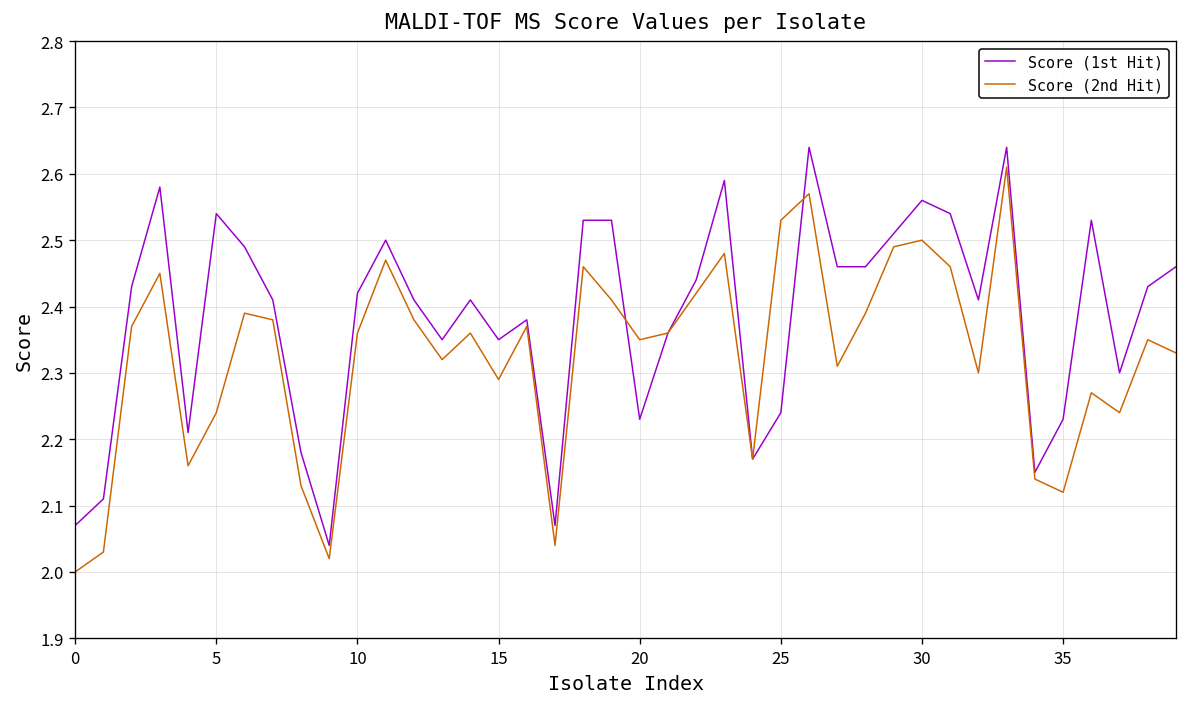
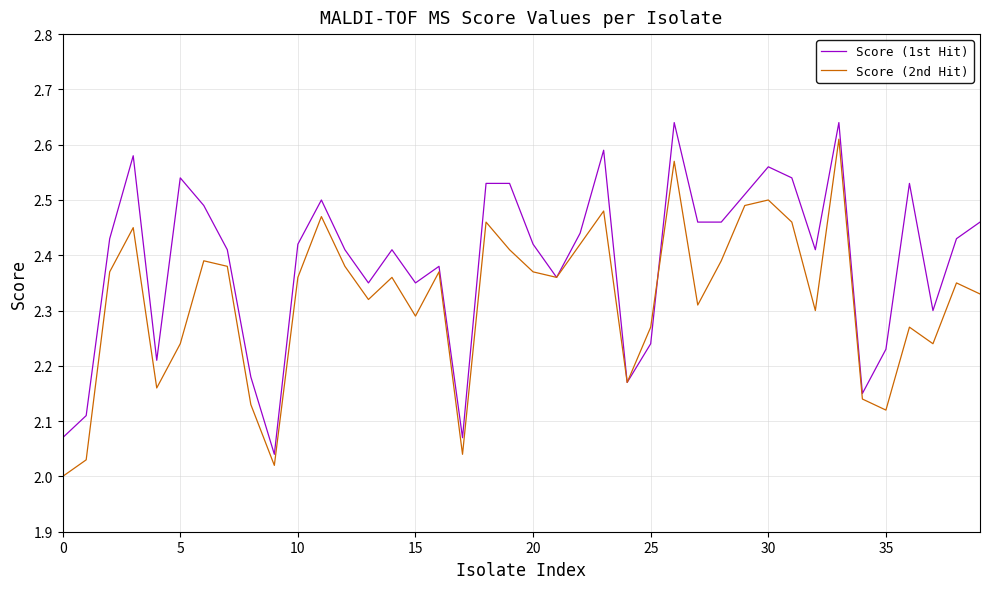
Score (1st Hit), 20: 2.23 -> 2.42
Score (2nd Hit), 20: 2.35 -> 2.37
Score (2nd Hit), 25: 2.53 -> 2.27
